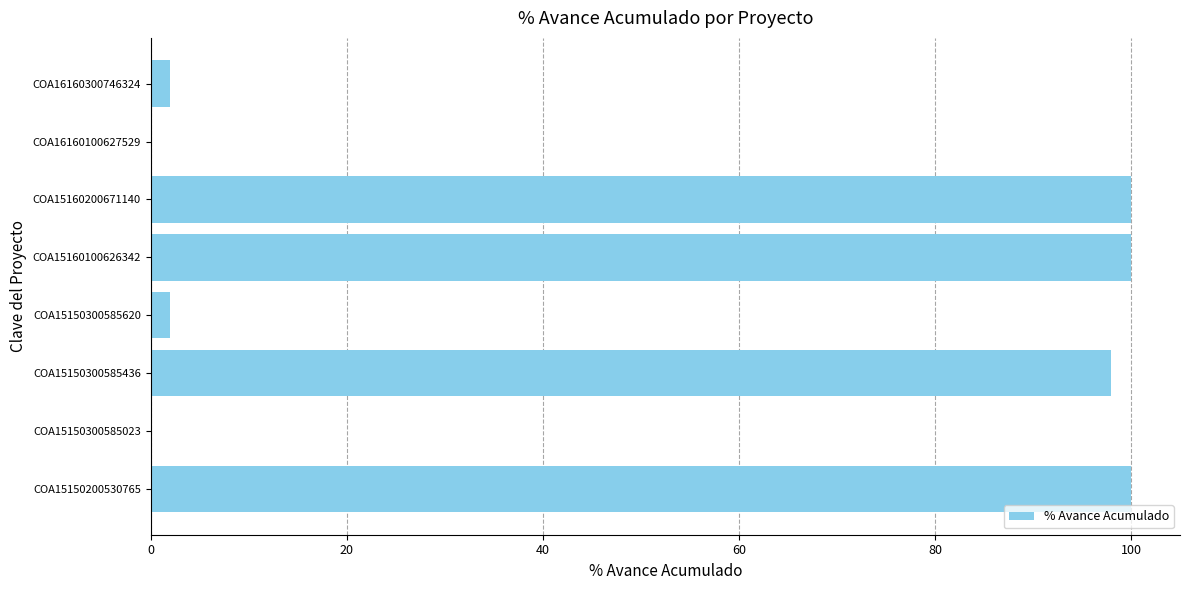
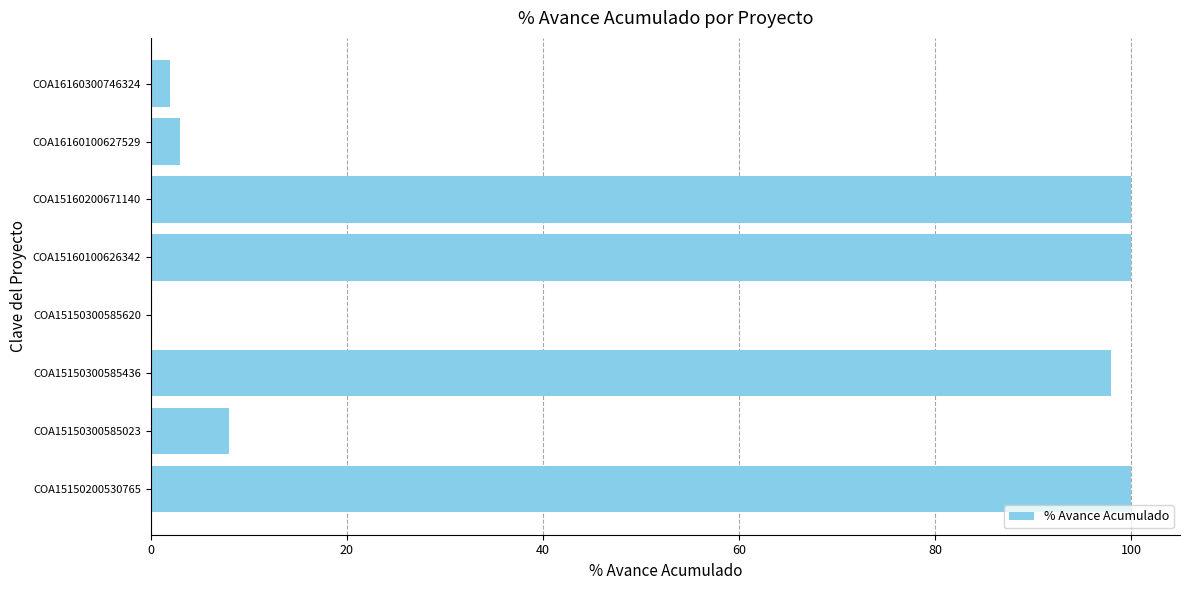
COA16160100627529: 0 -> 3
COA15150300585620: 2 -> 0
COA15150300585023: 0 -> 8
